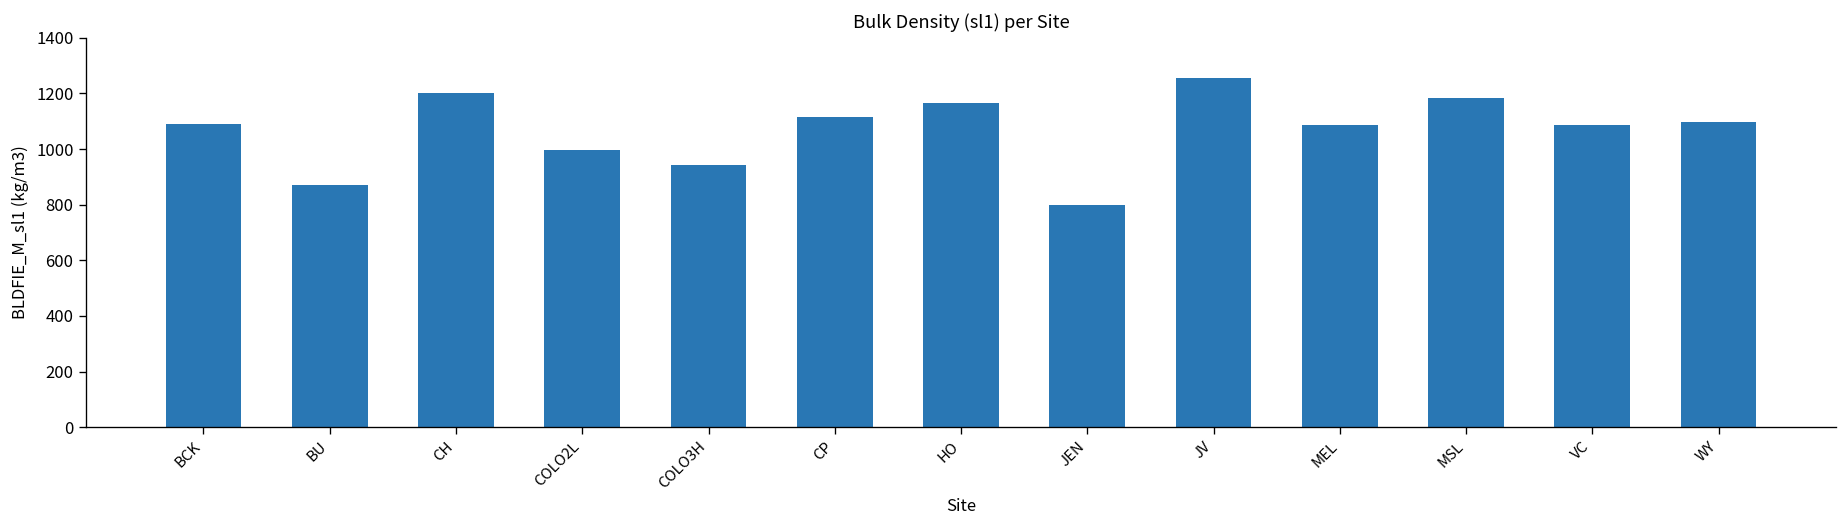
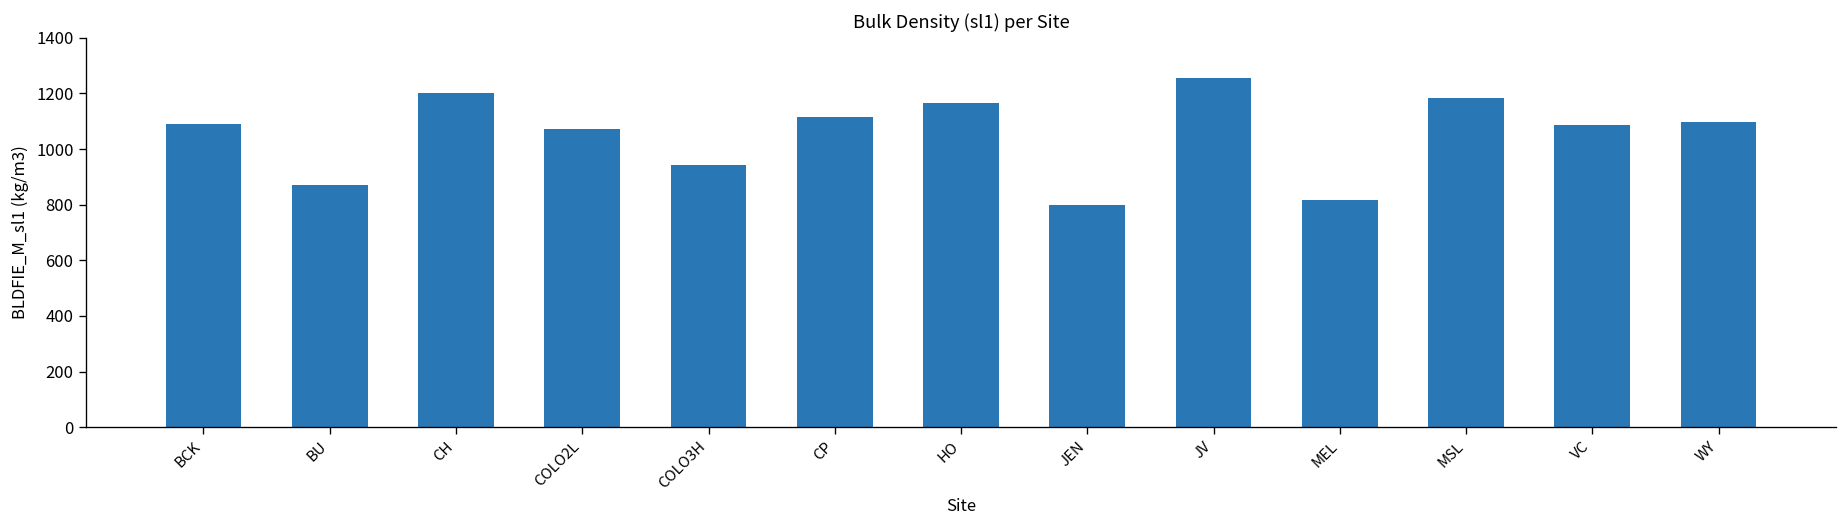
COLO2L: 1000 -> 1070
MEL: 1090 -> 820
